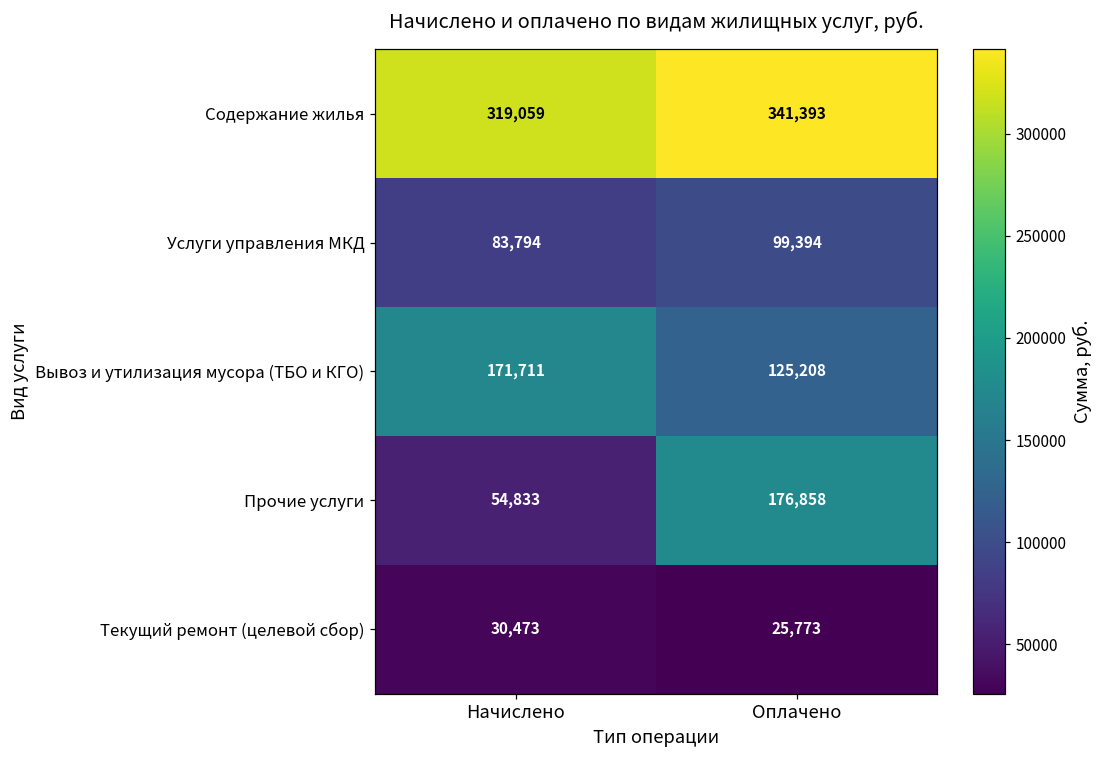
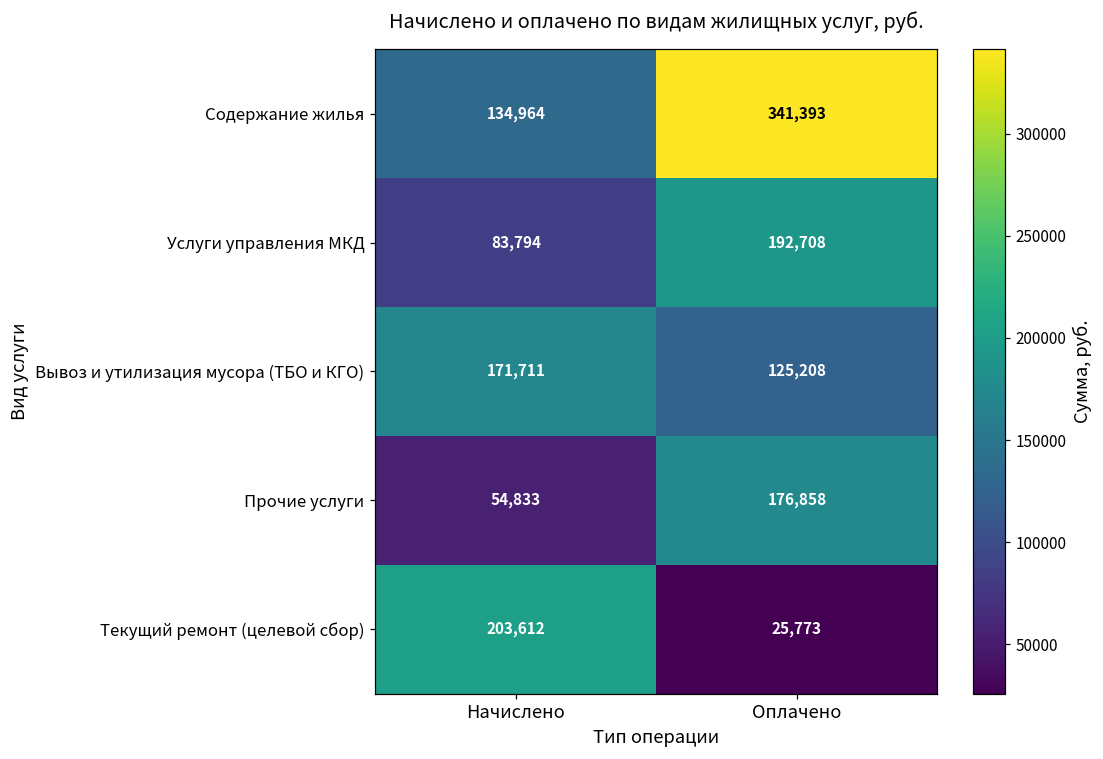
Содержание жилья, Начислено: 319,059 -> 134,964
Услуги управления МКД, Оплачено: 99,394 -> 192,708
Текущий ремонт (целевой сбор), Начислено: 30,473 -> 203,612
